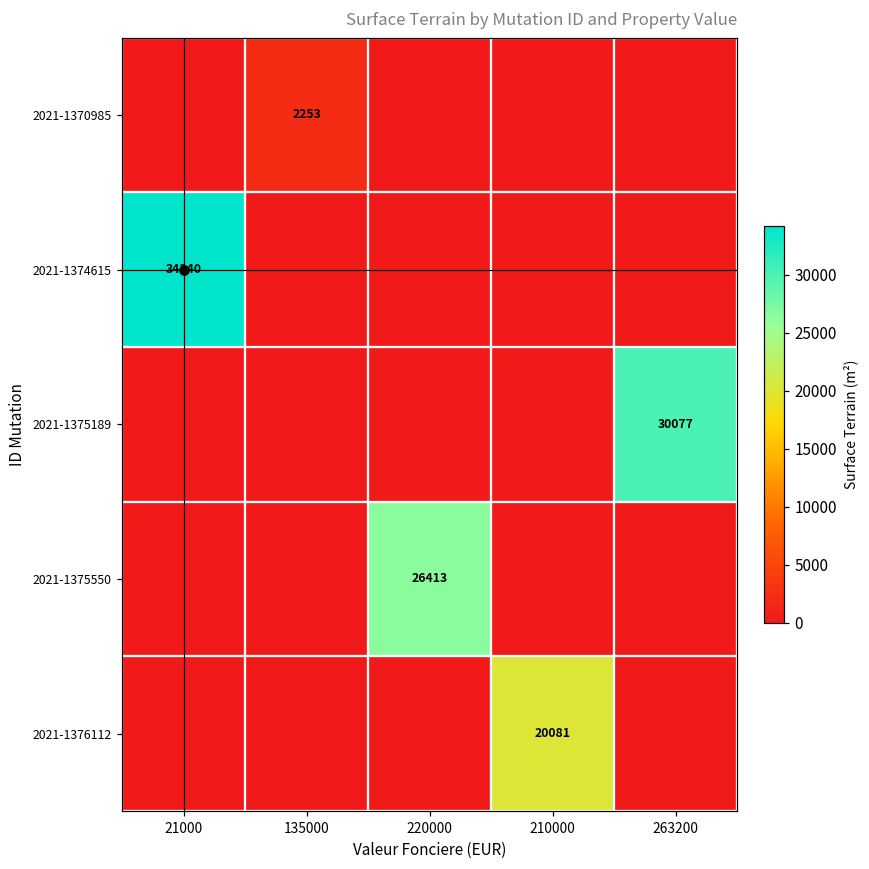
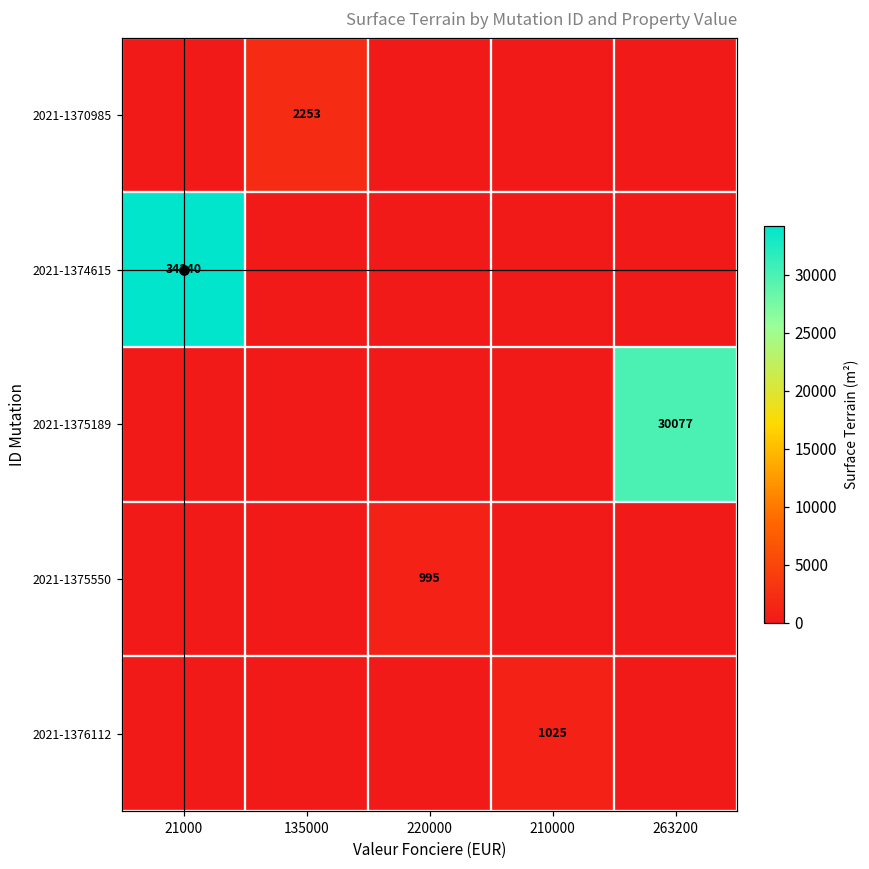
2021-1375550, 220000: 26413 -> 995
2021-1376112, 210000: 20081 -> 1025
